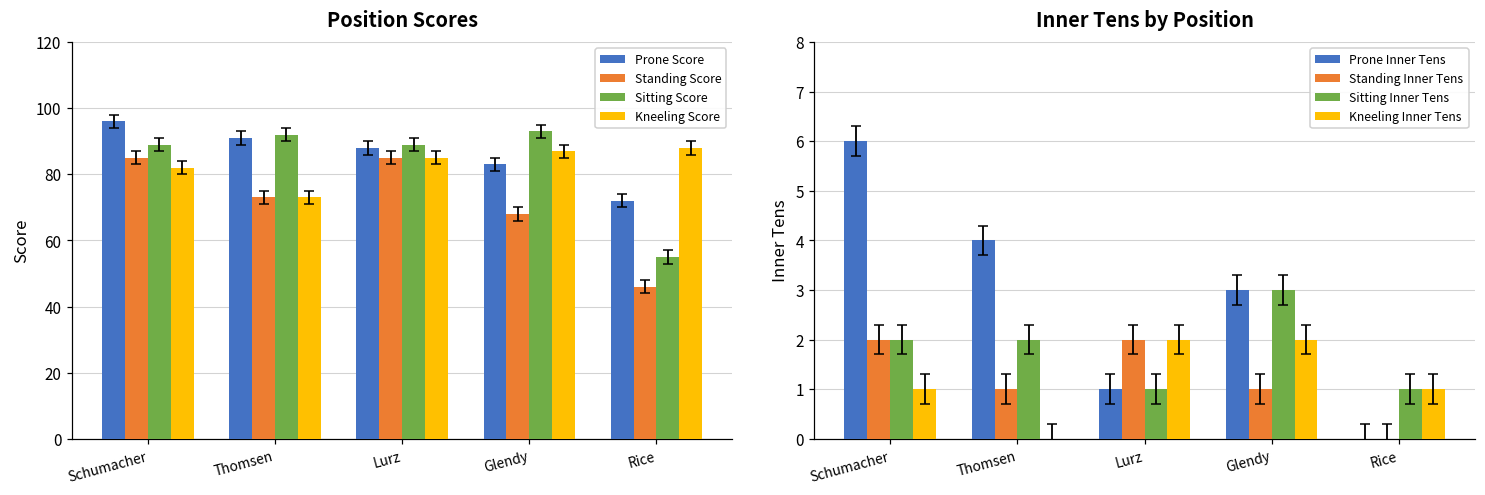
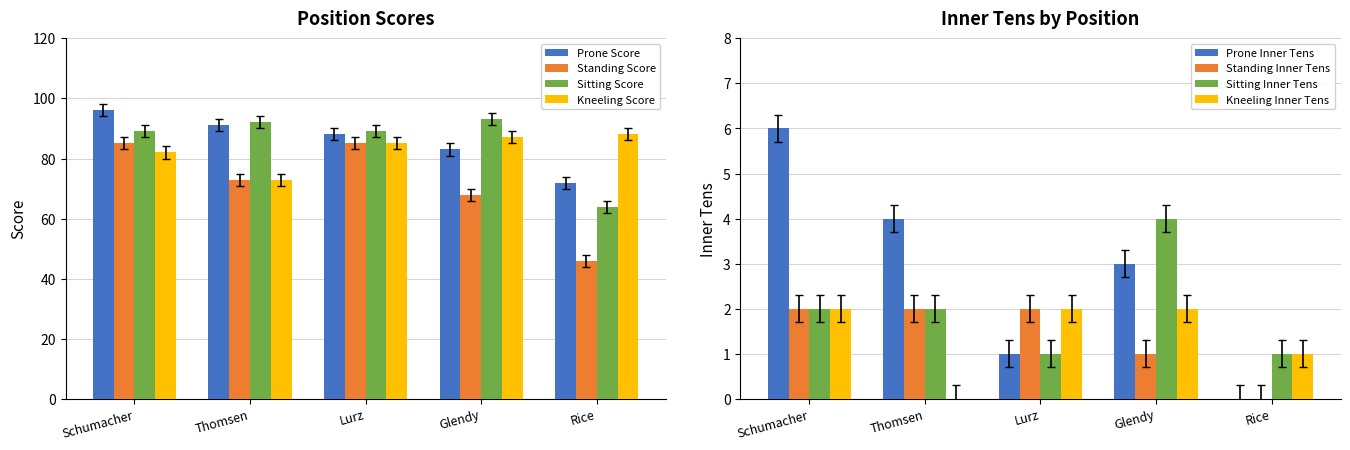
Position Scores, Sitting Score, Rice: 55 -> 64
Inner Tens by Position, Kneeling Inner Tens, Schumacher: 1 -> 2
Inner Tens by Position, Standing Inner Tens, Thomsen: 1 -> 2
Inner Tens by Position, Sitting Inner Tens, Glendy: 3 -> 4
